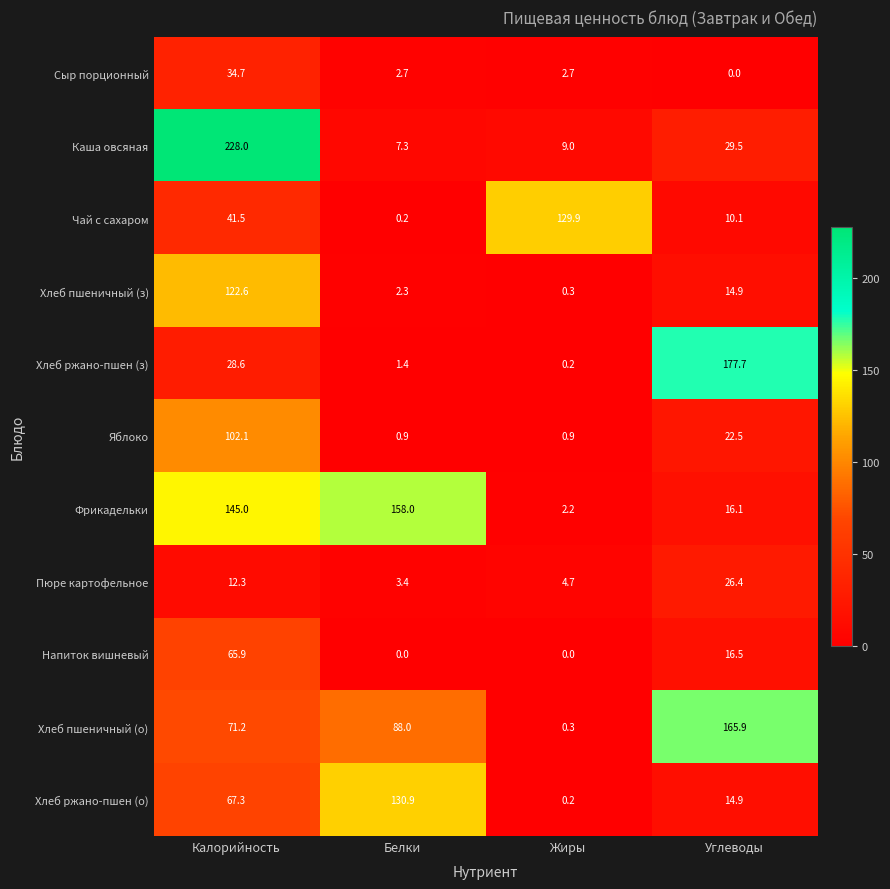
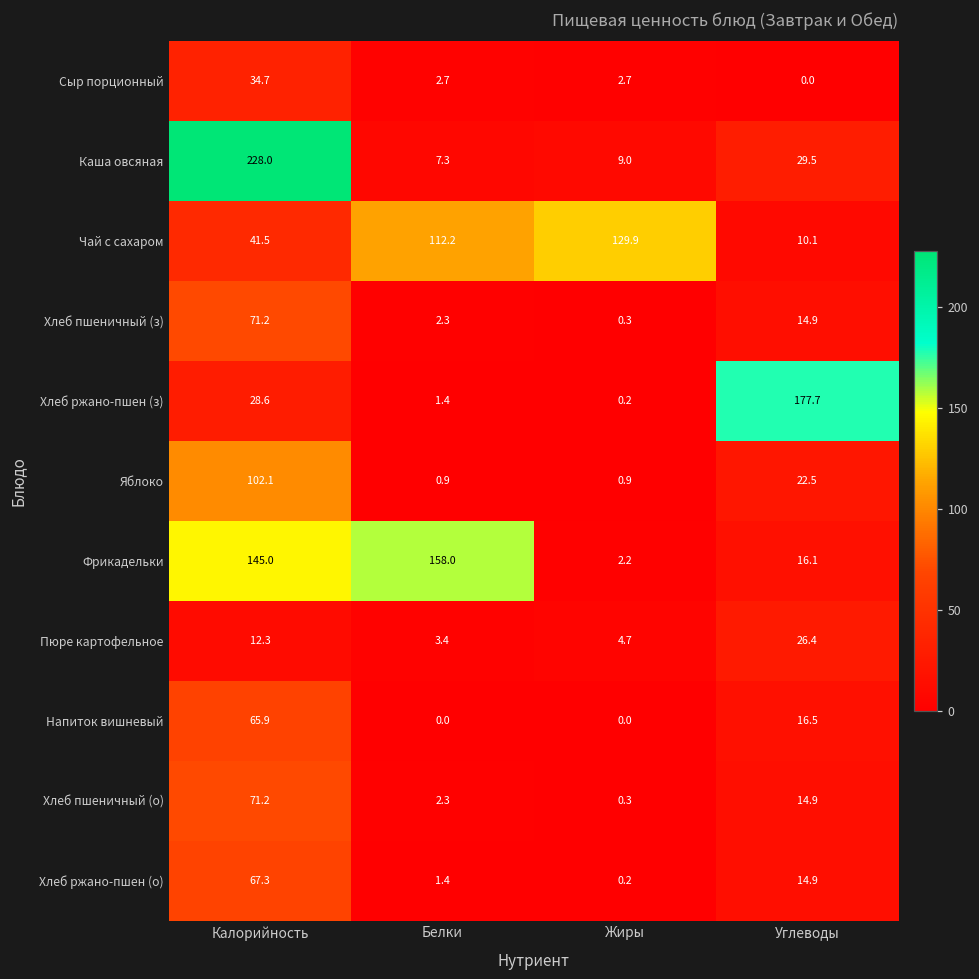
Чай с сахаром, Белки: 0.2 -> 112.2
Хлеб пшеничный (з), Калорийность: 122.6 -> 71.2
Хлеб пшеничный (о), Белки: 88.0 -> 2.3
Хлеб пшеничный (о), Углеводы: 165.9 -> 14.9
Хлеб ржано-пшен (о), Белки: 130.9 -> 1.4
